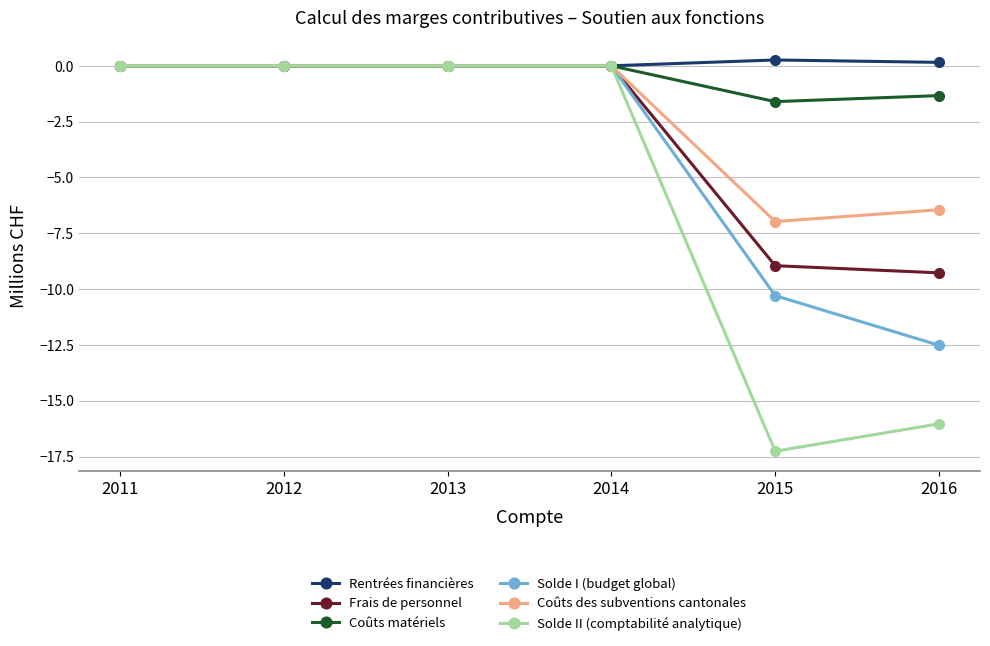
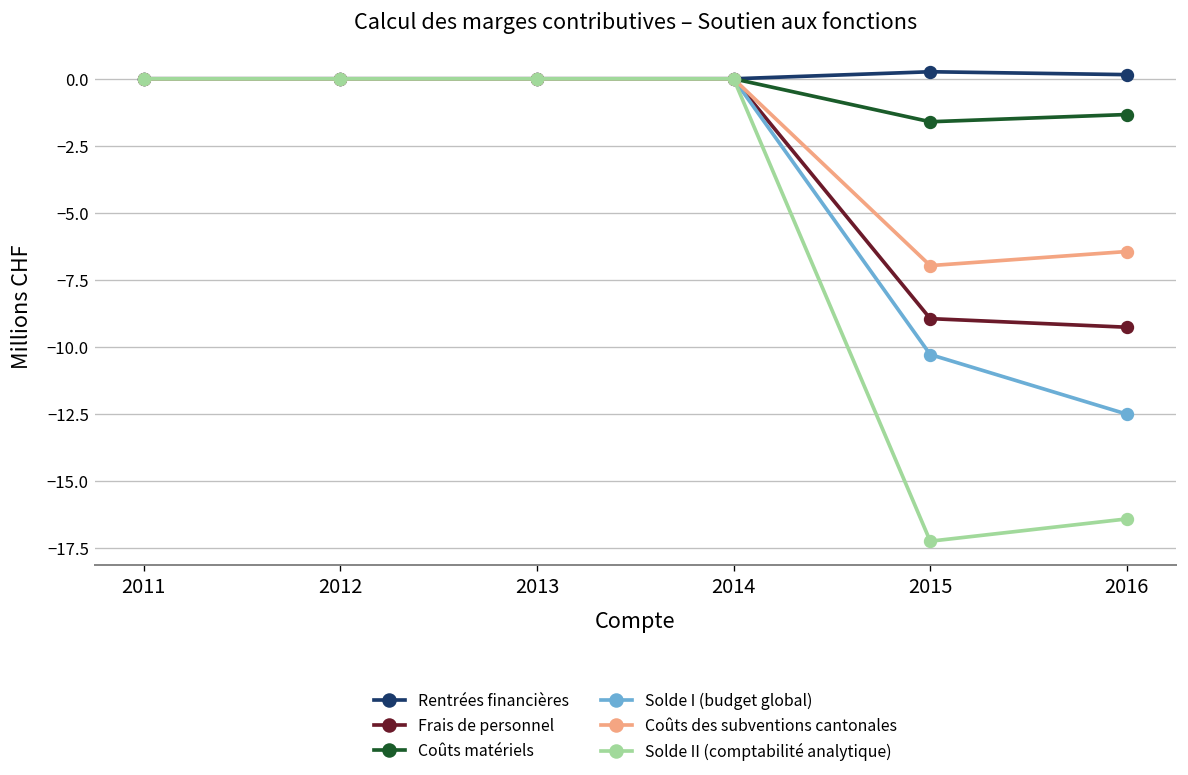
Solde II (comptabilité analytique), 2016: -16.0 -> -16.4
